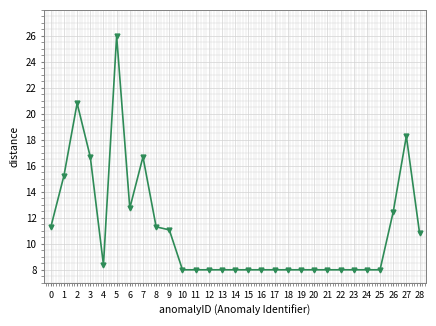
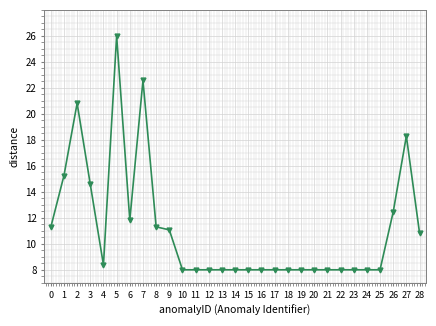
3: 16.7 -> 14.6
6: 12.7 -> 11.8
7: 16.7 -> 22.6
